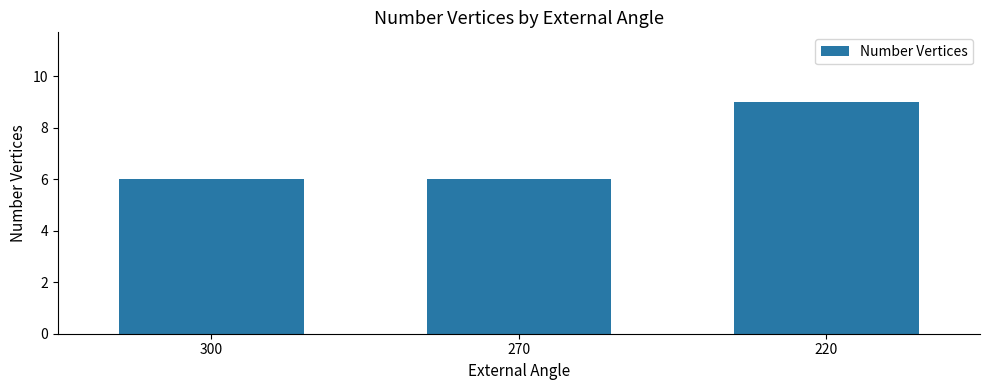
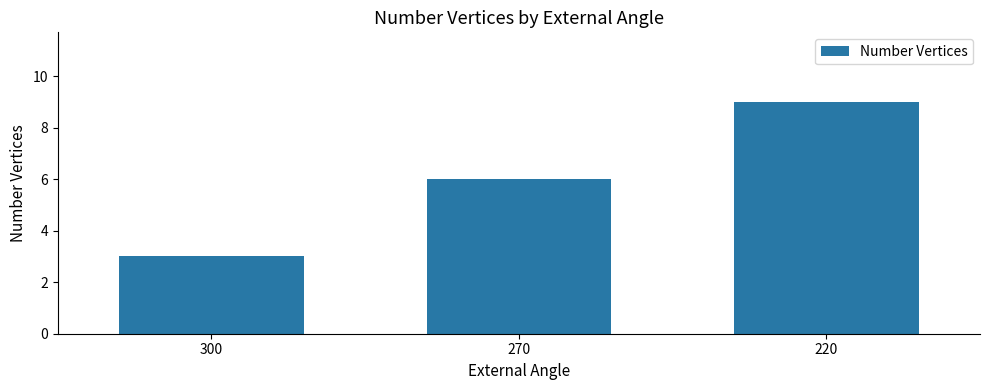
300: 6 -> 3
